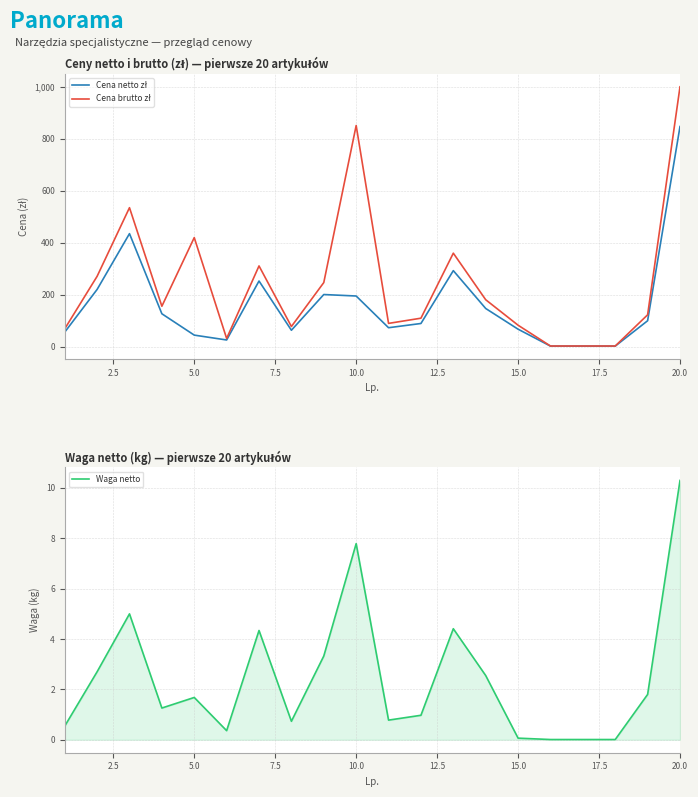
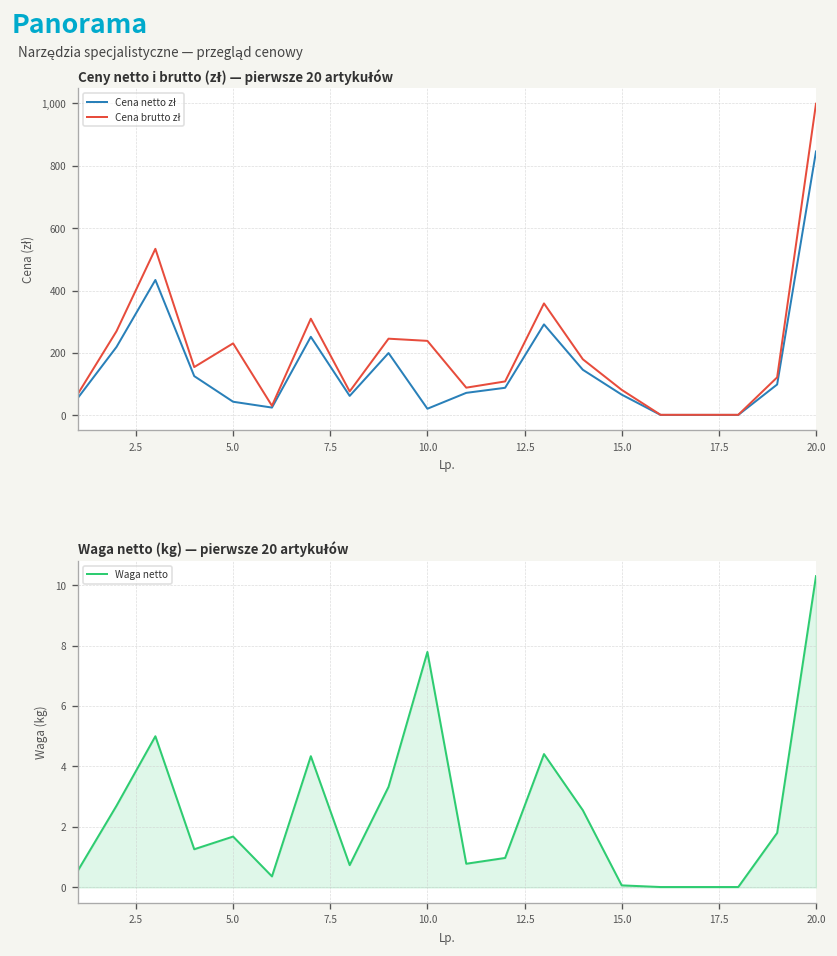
Ceny netto i brutto (zł) — pierwsze 20 artykułów, Cena brutto zł, 5.0: 420 -> 230
Ceny netto i brutto (zł) — pierwsze 20 artykułów, Cena netto zł, 10.0: 190 -> 20
Ceny netto i brutto (zł) — pierwsze 20 artykułów, Cena brutto zł, 10.0: 850 -> 240
